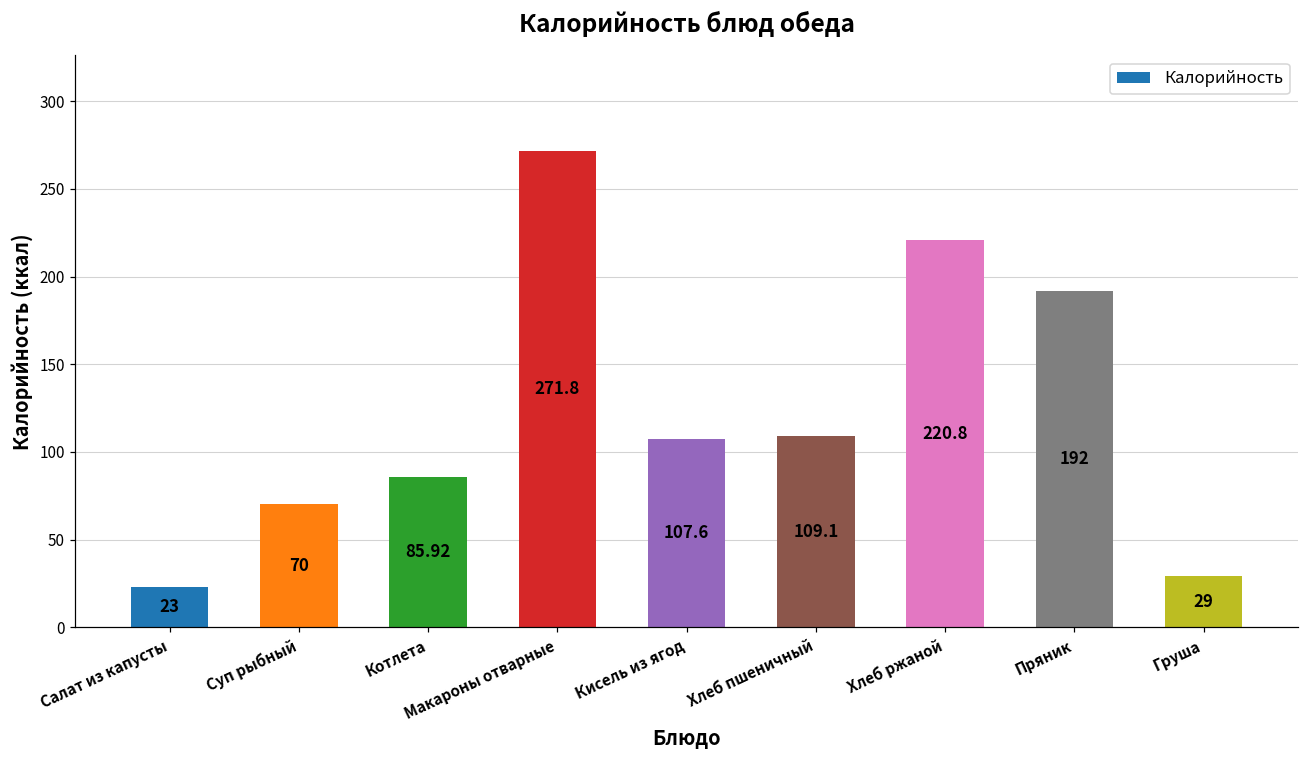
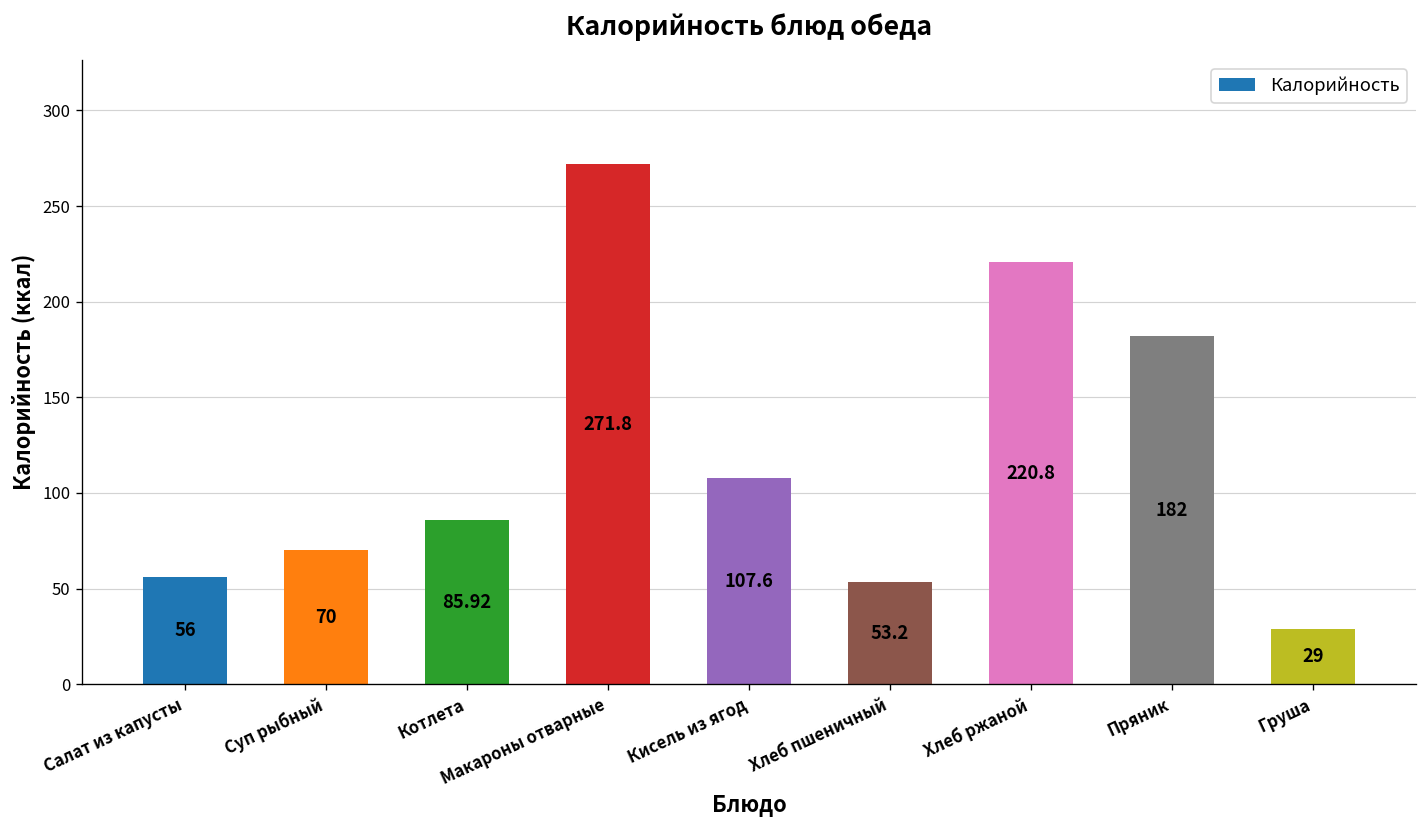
Салат из капусты: 23 -> 56
Хлеб пшеничный: 109.1 -> 53.2
Пряник: 192 -> 182
